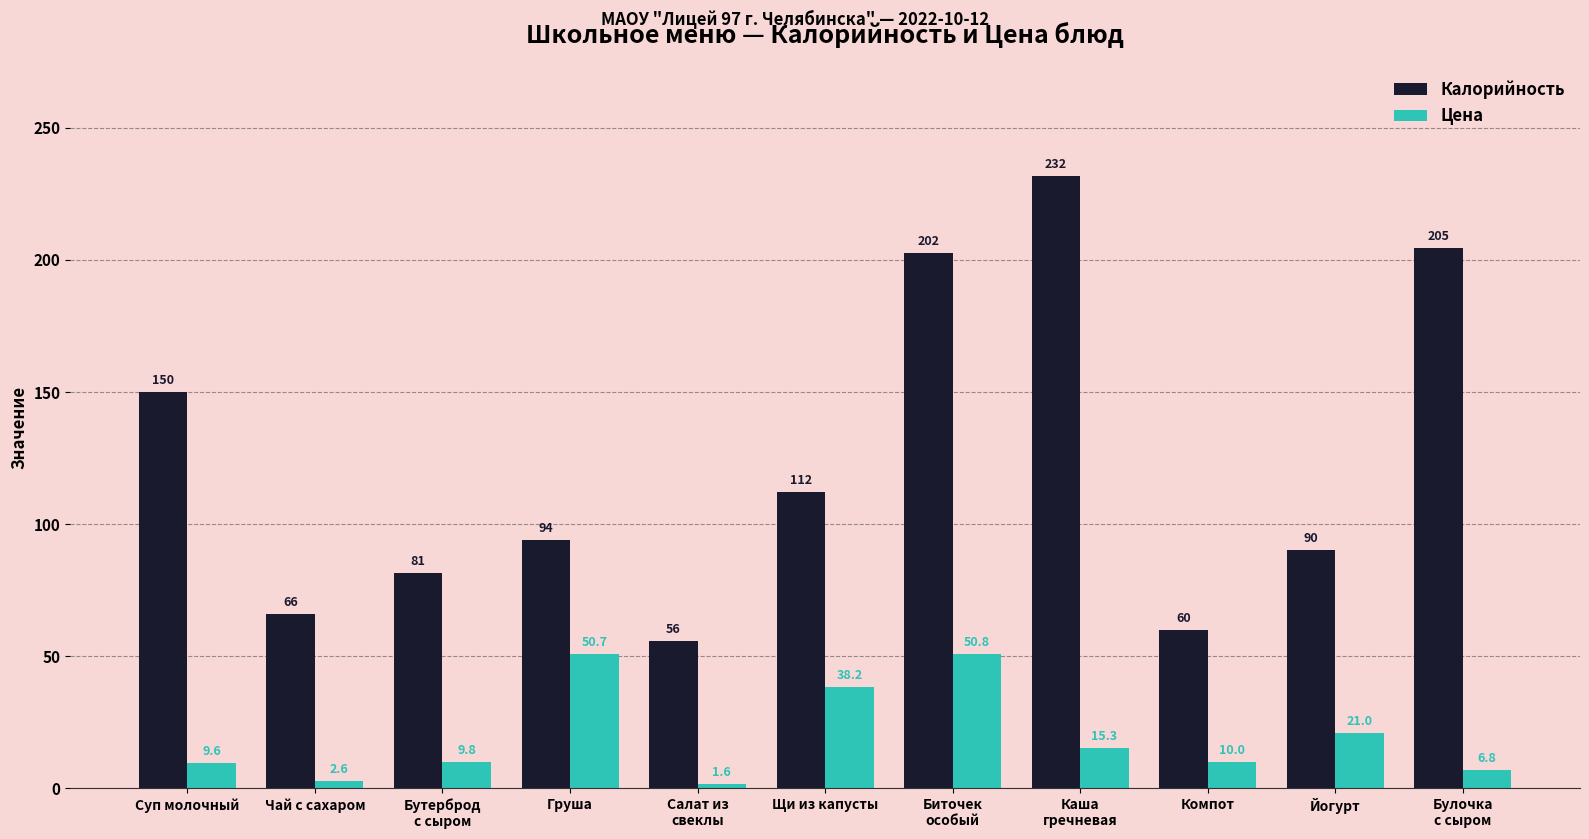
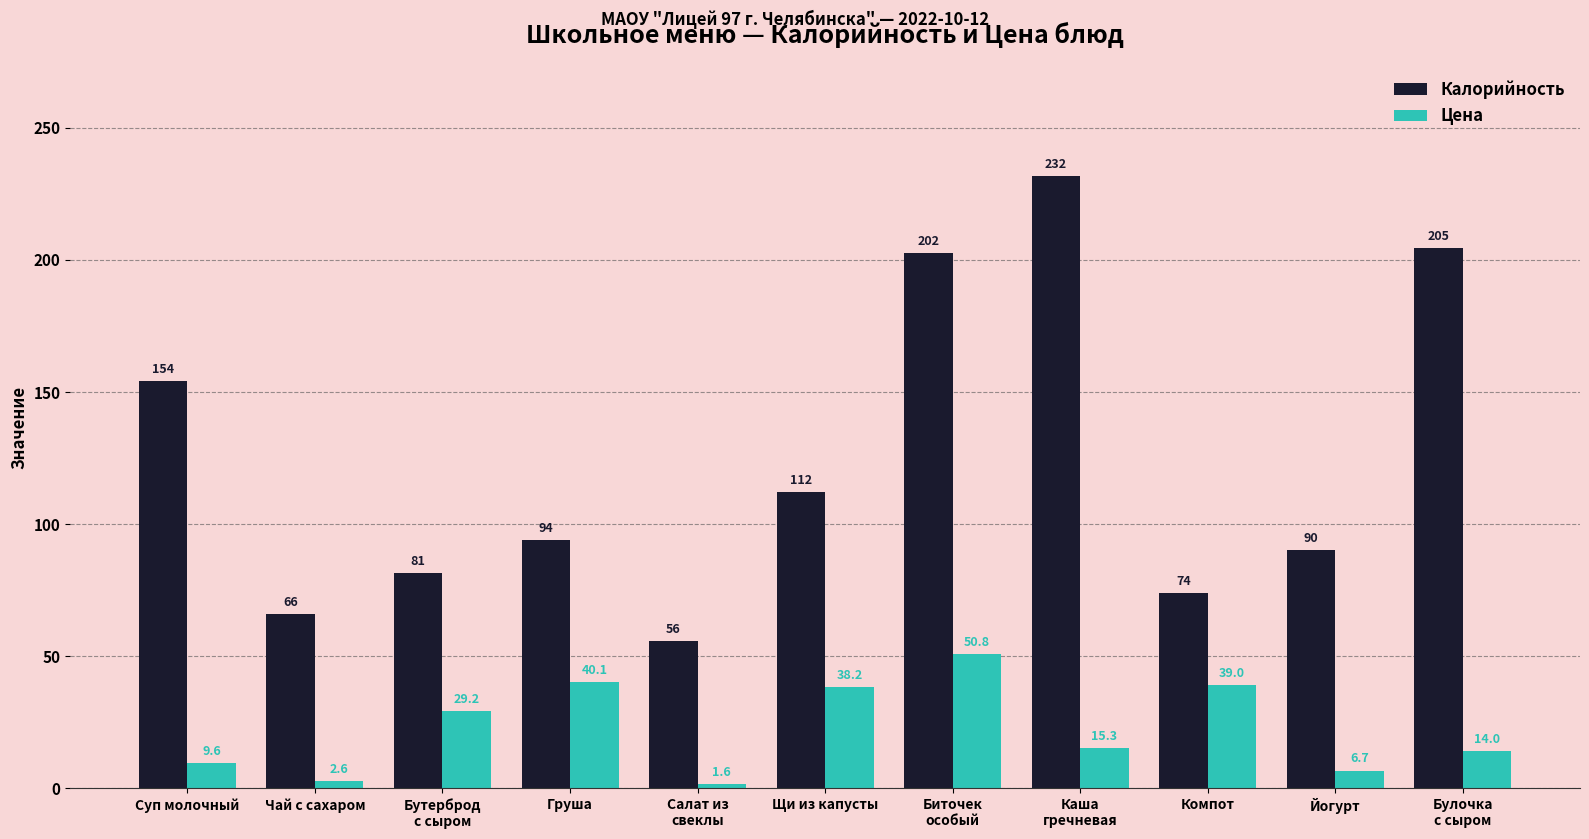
Калорийность, Суп молочный: 150 -> 154
Цена, Бутерброд с сыром: 9.8 -> 29.2
Цена, Груша: 50.7 -> 40.1
Калорийность, Компот: 60 -> 74
Цена, Компот: 10.0 -> 39.0
Цена, Йогурт: 21.0 -> 6.7
Цена, Булочка с сыром: 6.8 -> 14.0
